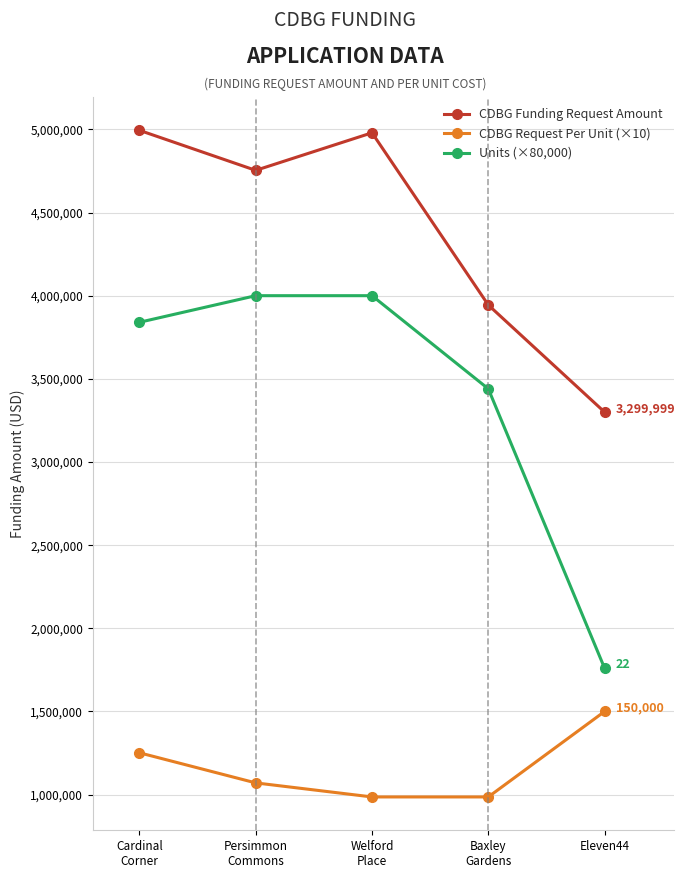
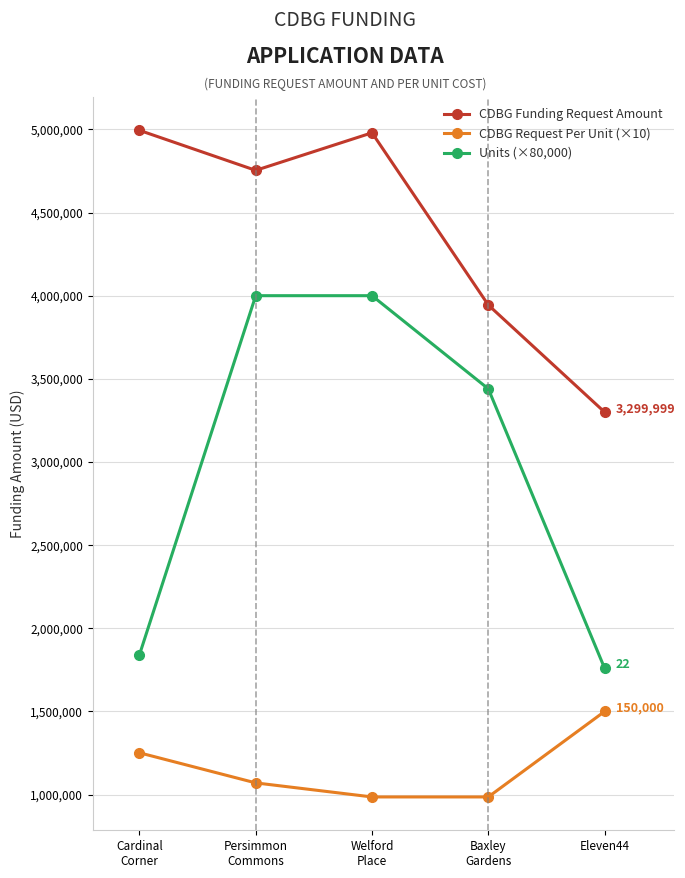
Units (×80,000), Cardinal Corner: 3,840,000 -> 1,840,000
